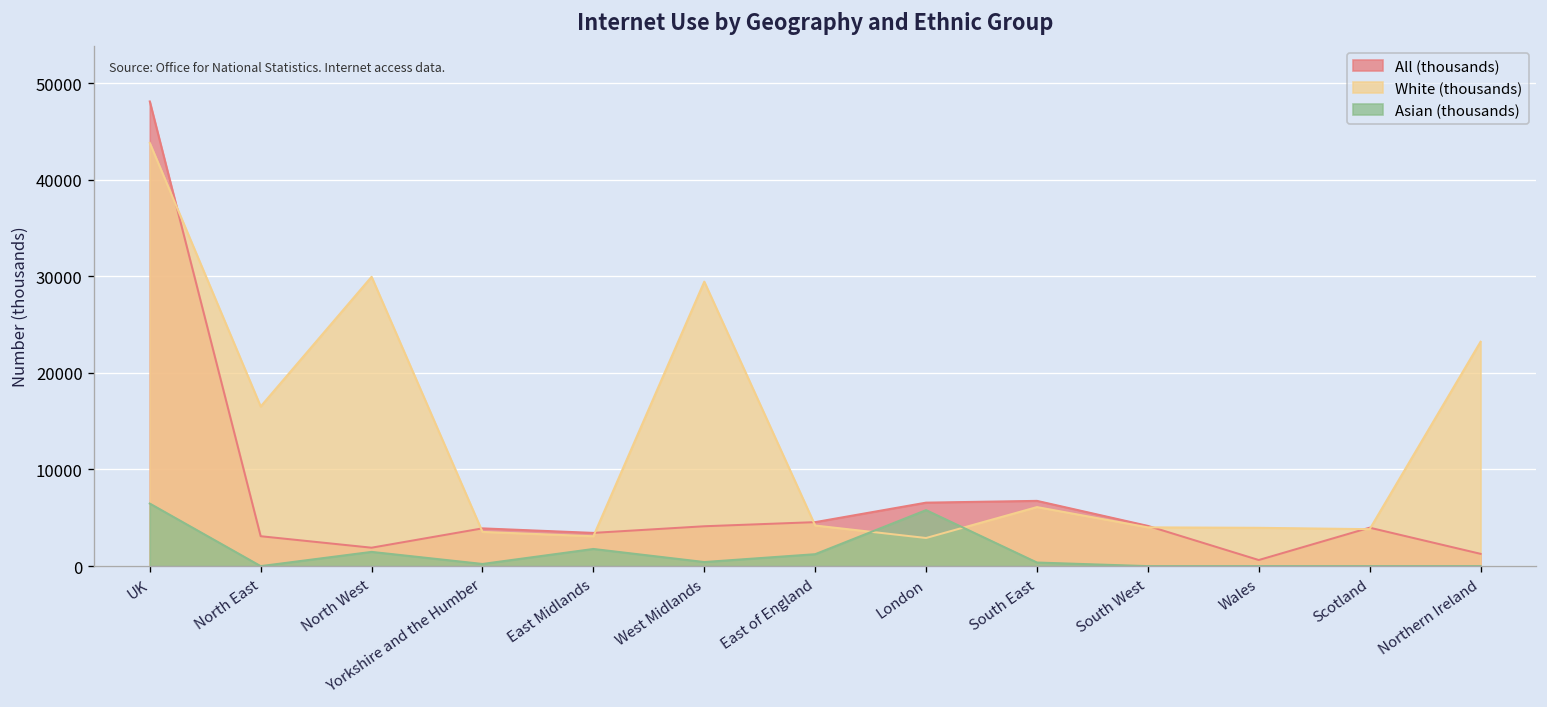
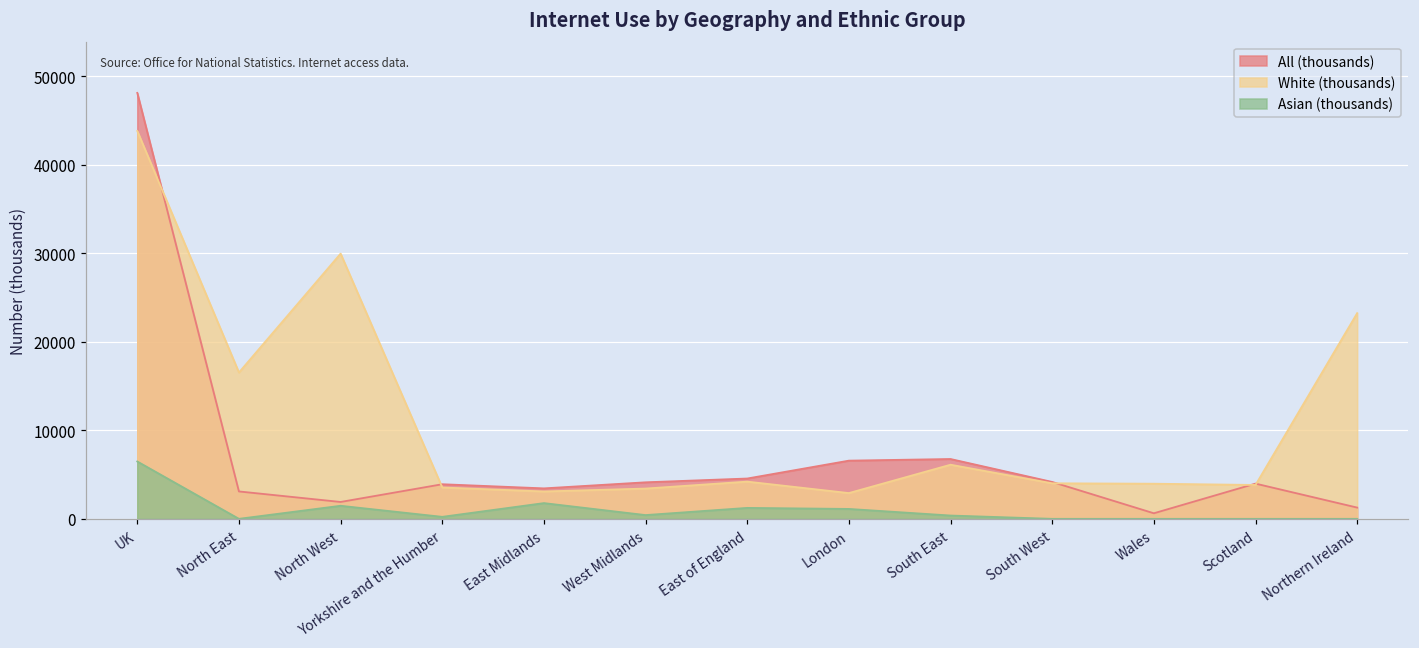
White (thousands), West Midlands: 29000 -> 3000
Asian (thousands), London: 6000 -> 1000
